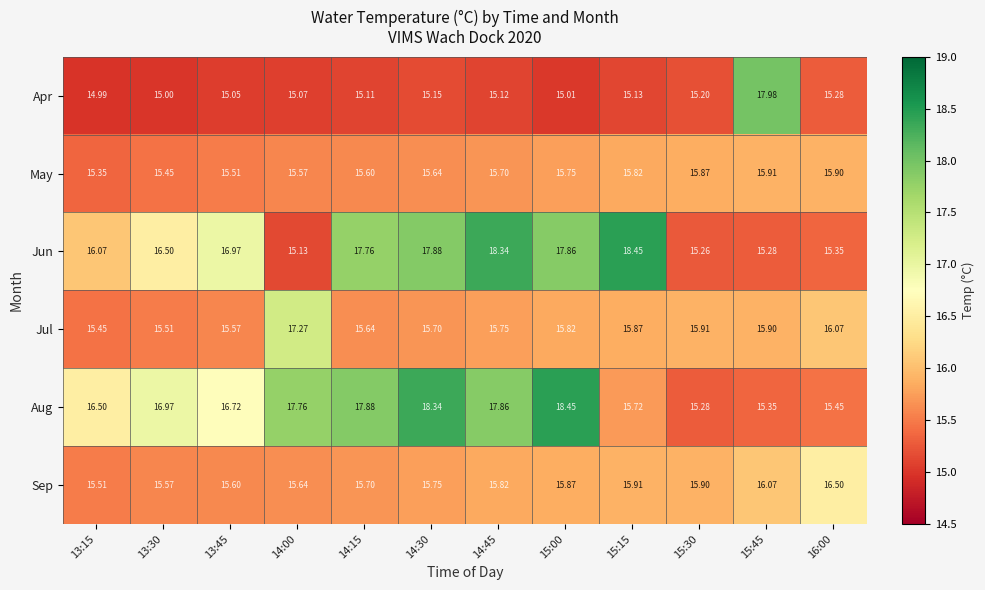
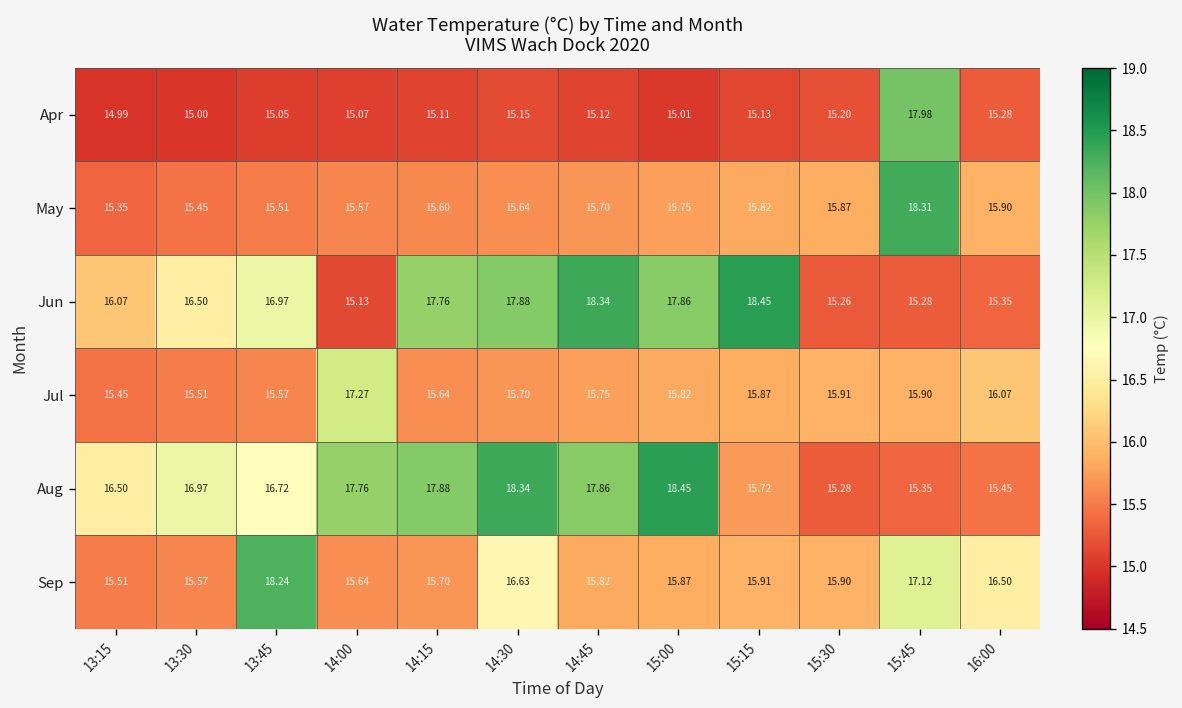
May, 15:45: 15.91 -> 18.31
Sep, 13:45: 15.60 -> 18.24
Sep, 14:30: 15.75 -> 16.63
Sep, 15:45: 16.07 -> 17.12
